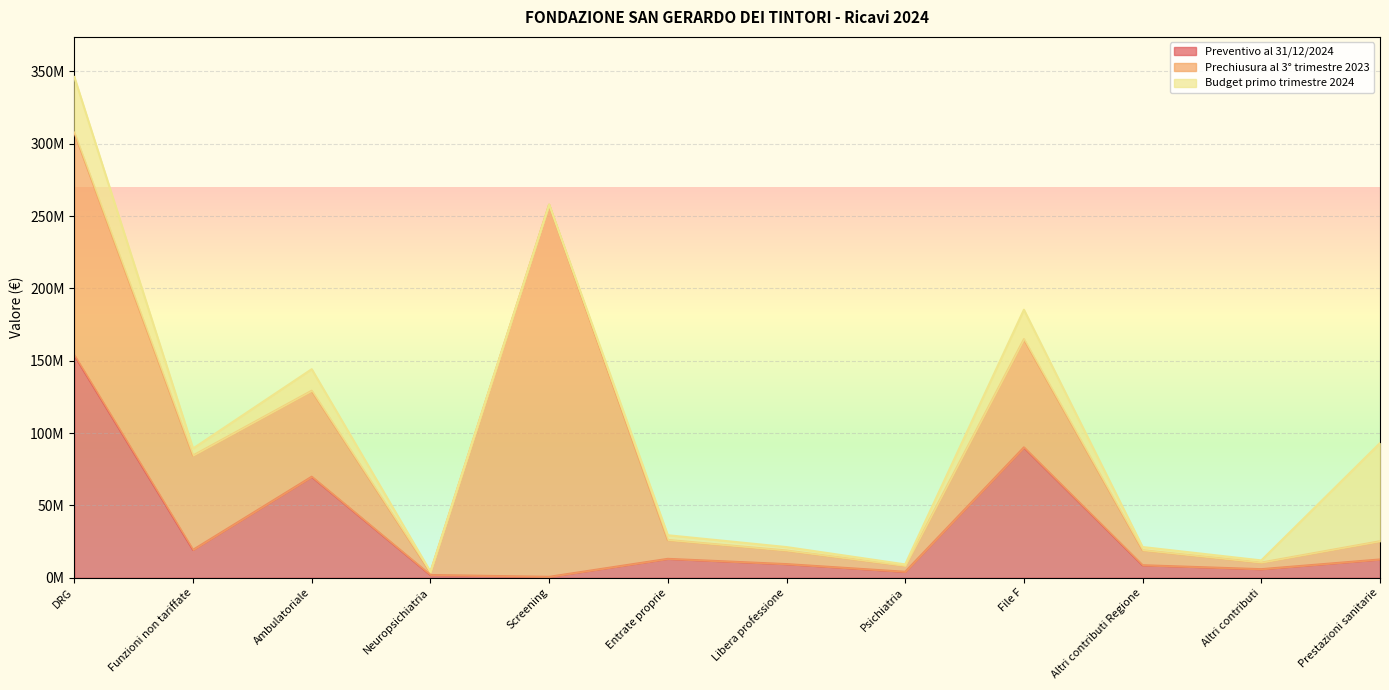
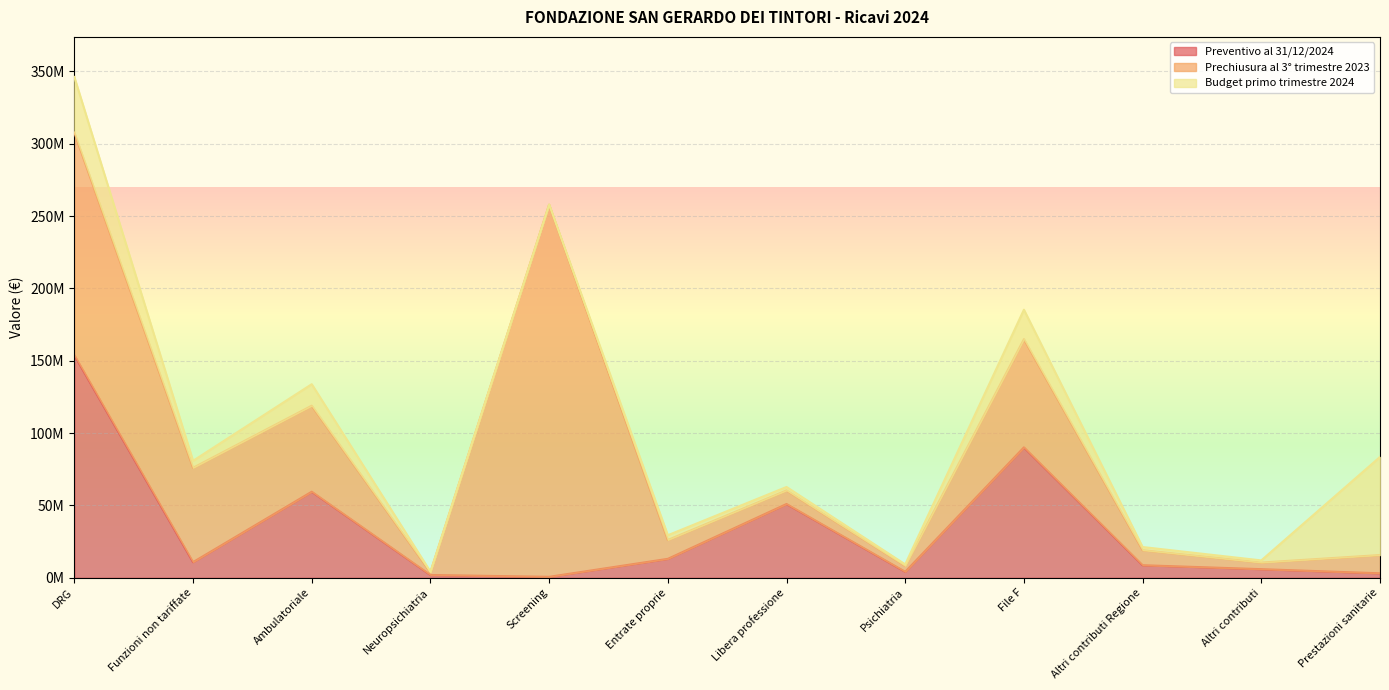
Preventivo al 31/12/2024, Funzioni non tariffate: 19000000 -> 11000000
Preventivo al 31/12/2024, Ambulatoriale: 70000000 -> 59000000
Preventivo al 31/12/2024, Libera professione: 9000000 -> 51000000
Preventivo al 31/12/2024, Prestazioni sanitarie: 13000000 -> 3000000
